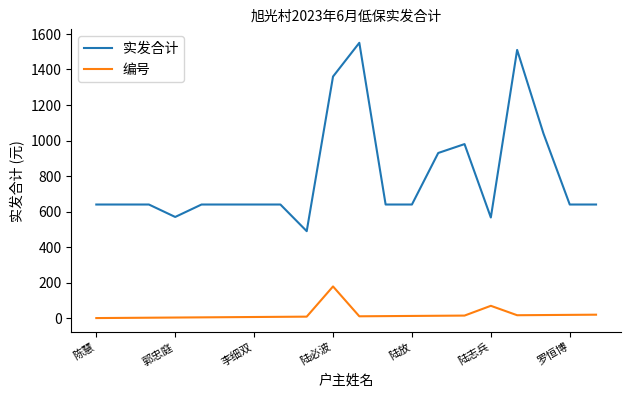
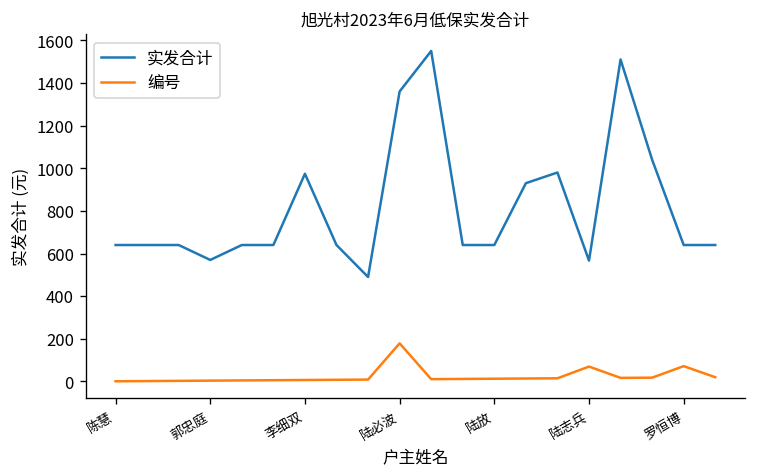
实发合计, 李细双: 640 -> 970
编号, 罗恒博: 20 -> 70
